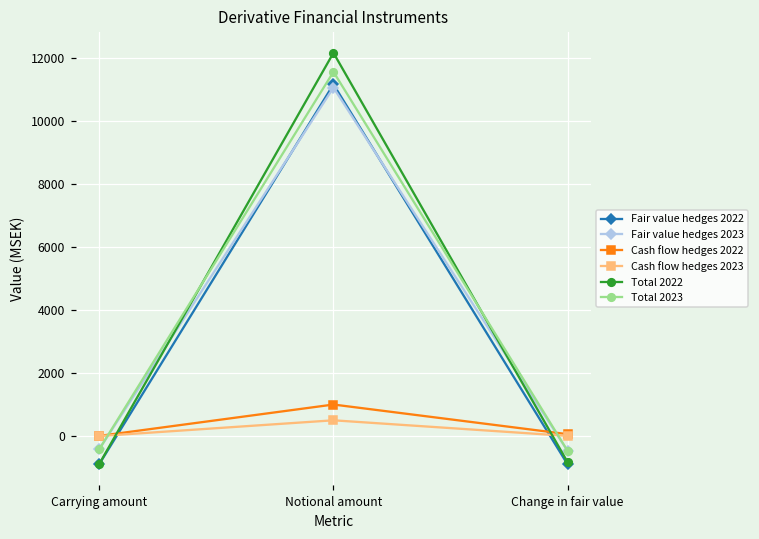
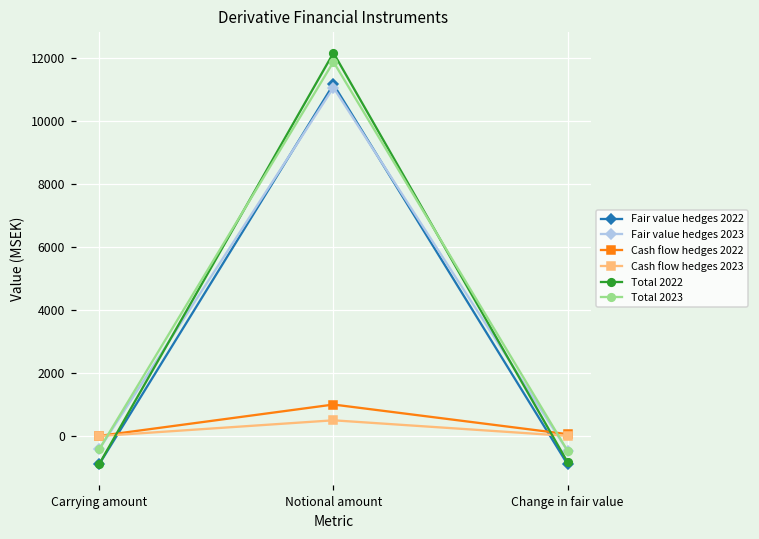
Total 2023, Notional amount: 11600 -> 11900
